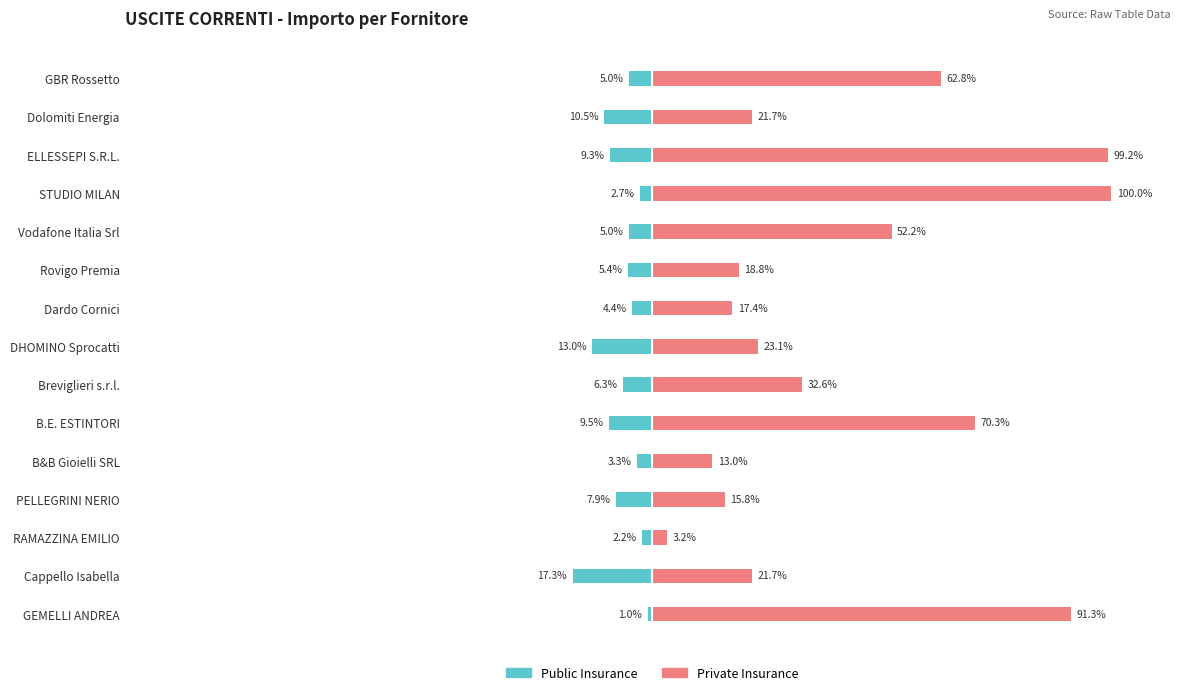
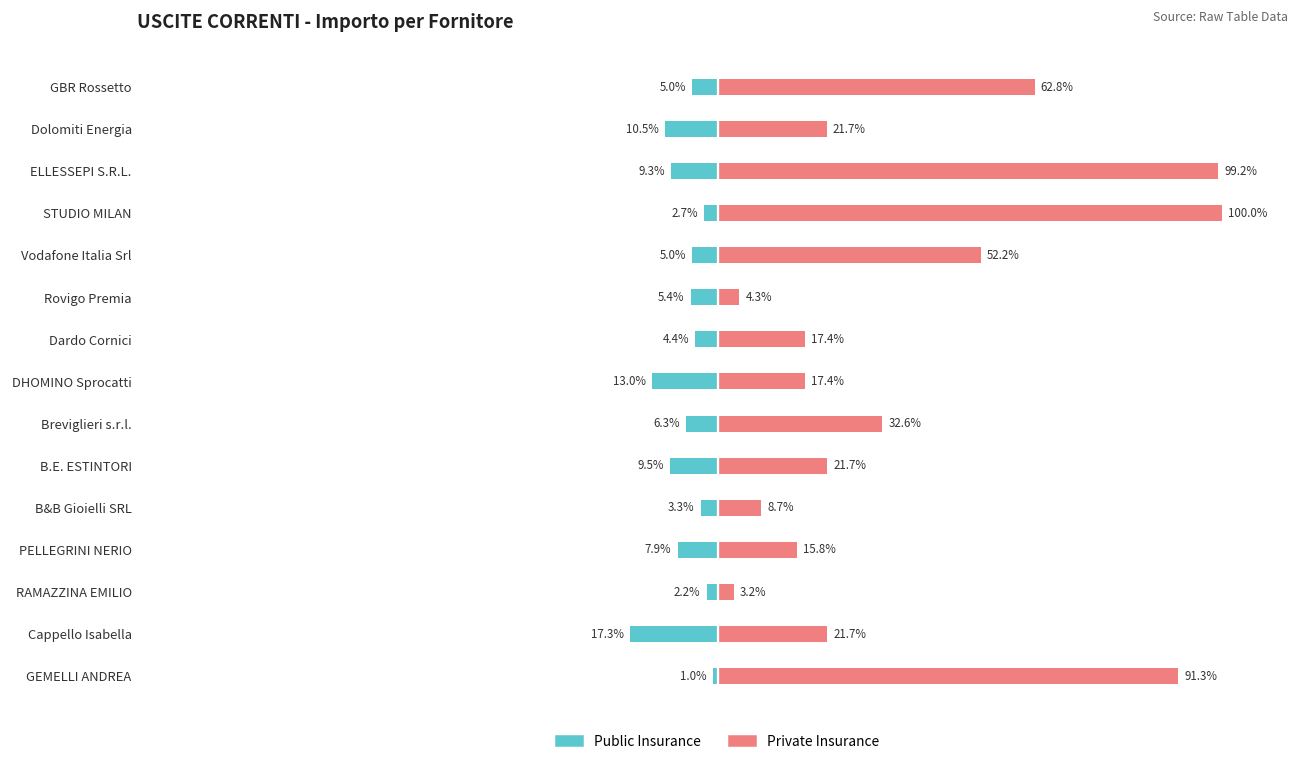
Private Insurance, Rovigo Premia: 18.8% -> 4.3%
Private Insurance, DHOMINO Sprocatti: 23.1% -> 17.4%
Private Insurance, B.E. ESTINTORI: 70.3% -> 21.7%
Private Insurance, B&B Gioielli SRL: 13.0% -> 8.7%
